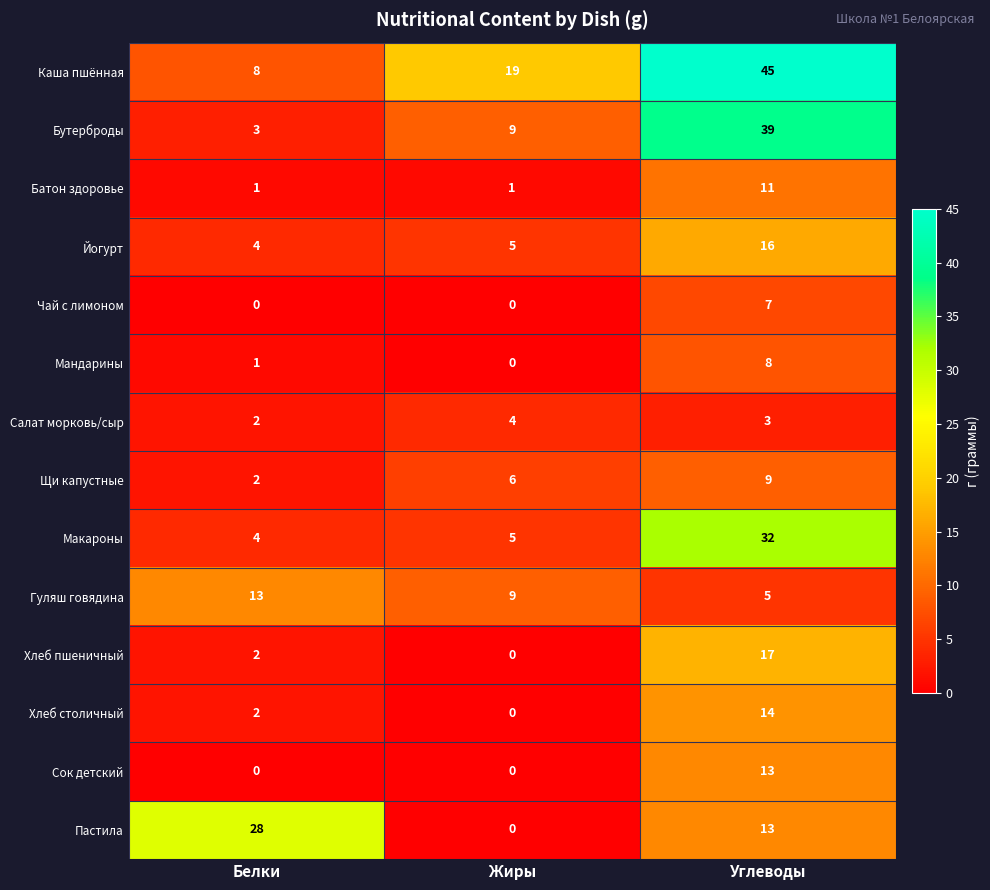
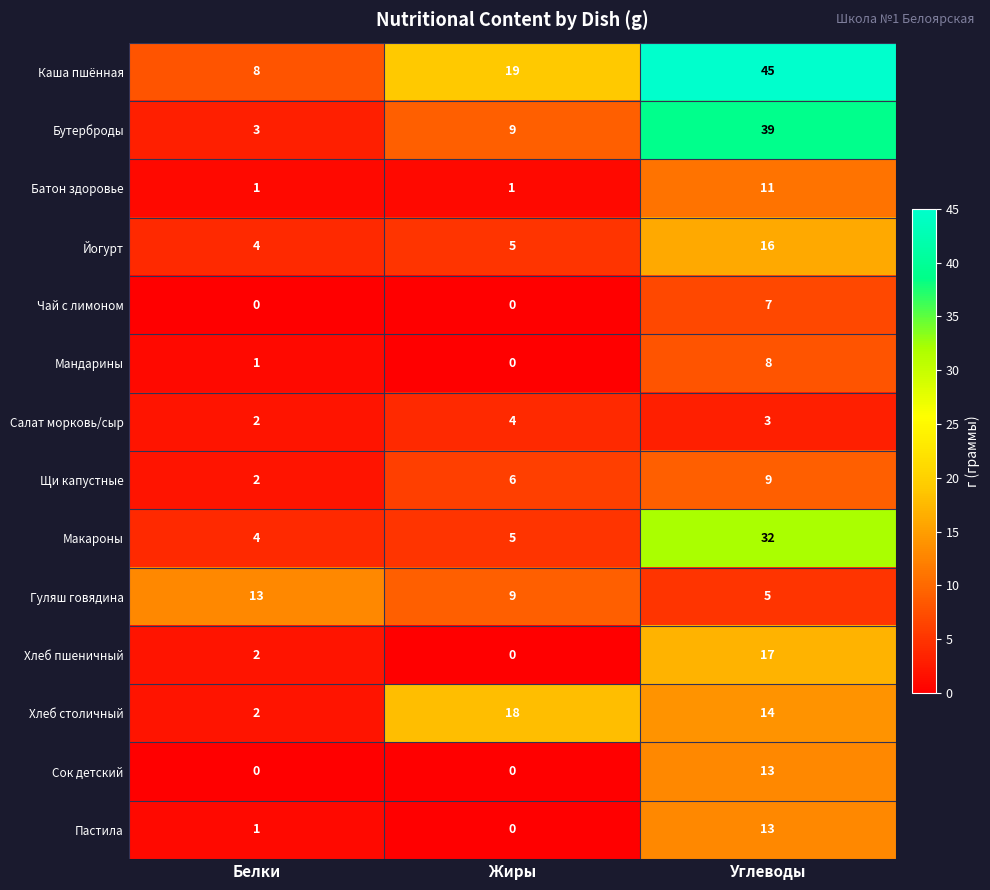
Хлеб столичный, Жиры: 0 -> 18
Пастила, Белки: 28 -> 1
